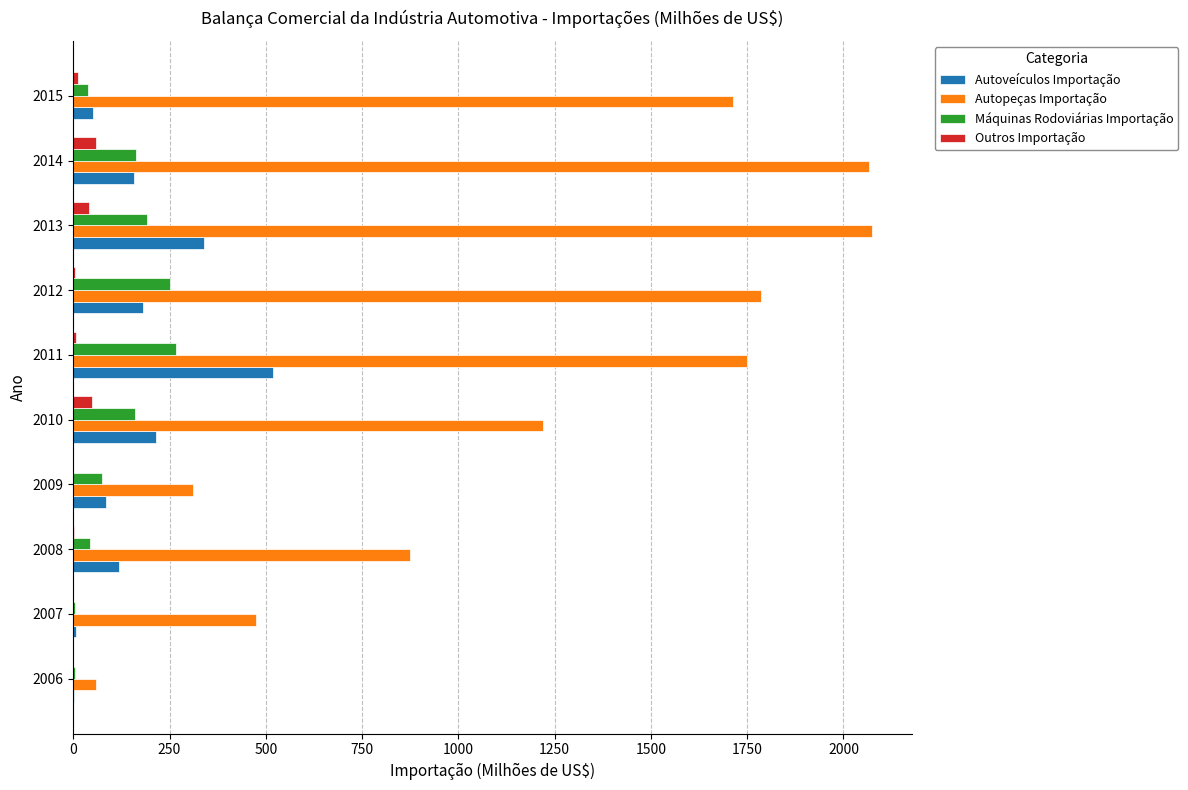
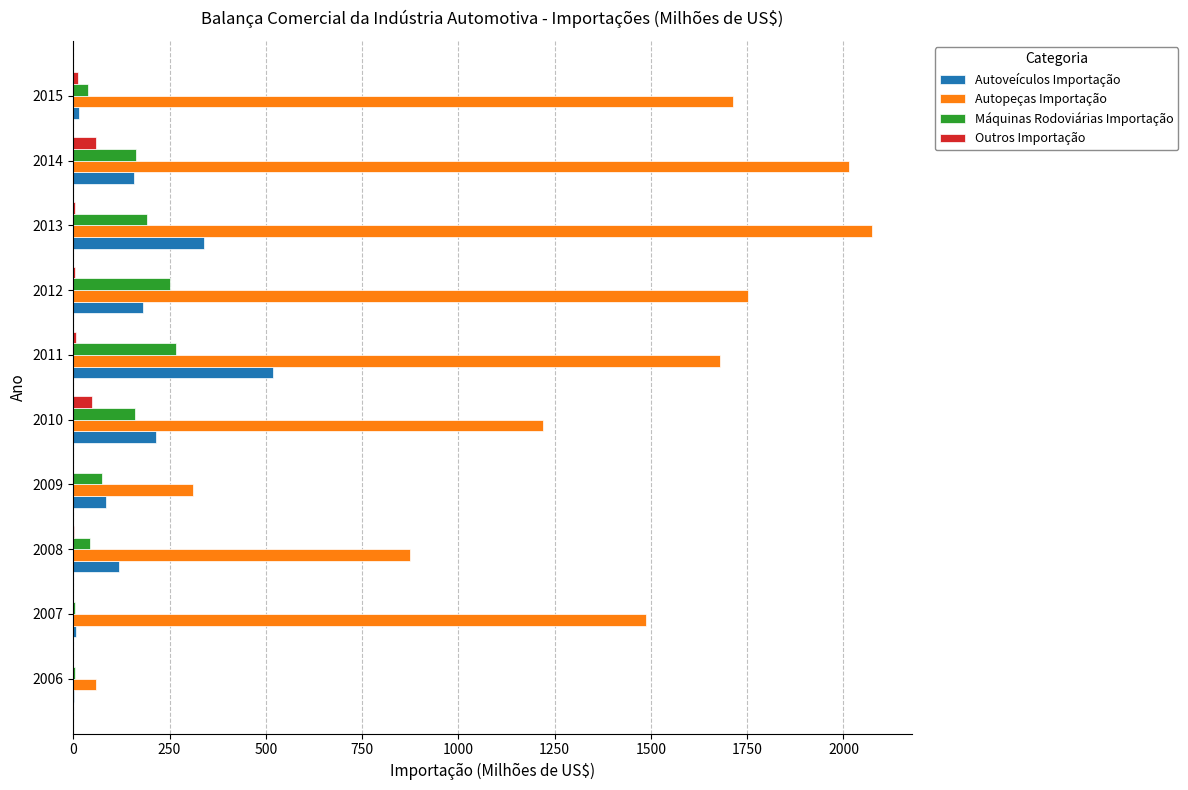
Autoveículos Importação, 2015: 50 -> 10
Autopeças Importação, 2014: 2070 -> 2010
Outros Importação, 2013: 40 -> 10
Autopeças Importação, 2012: 1790 -> 1750
Autopeças Importação, 2011: 1750 -> 1680
Autopeças Importação, 2007: 470 -> 1490
